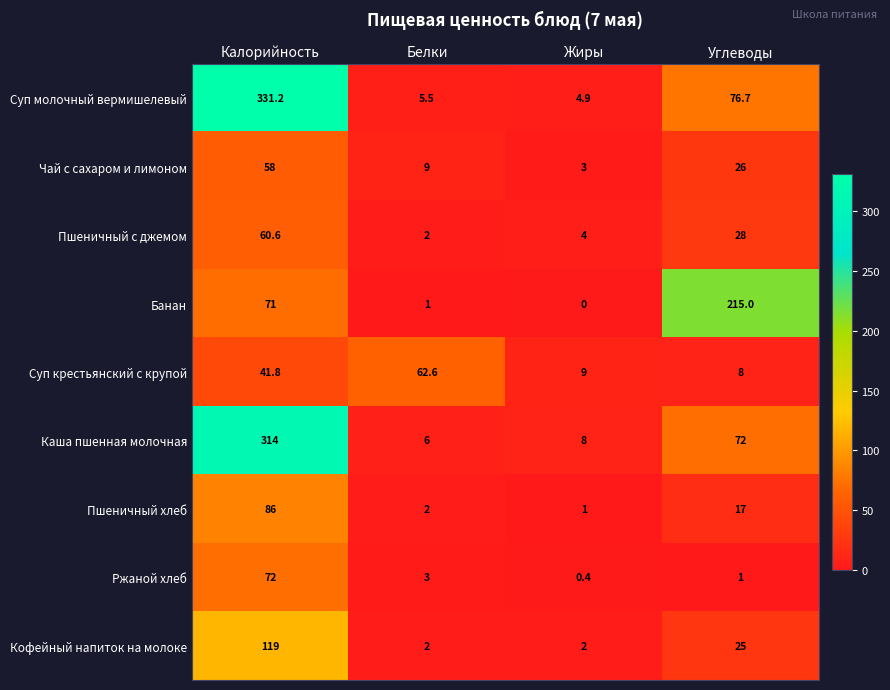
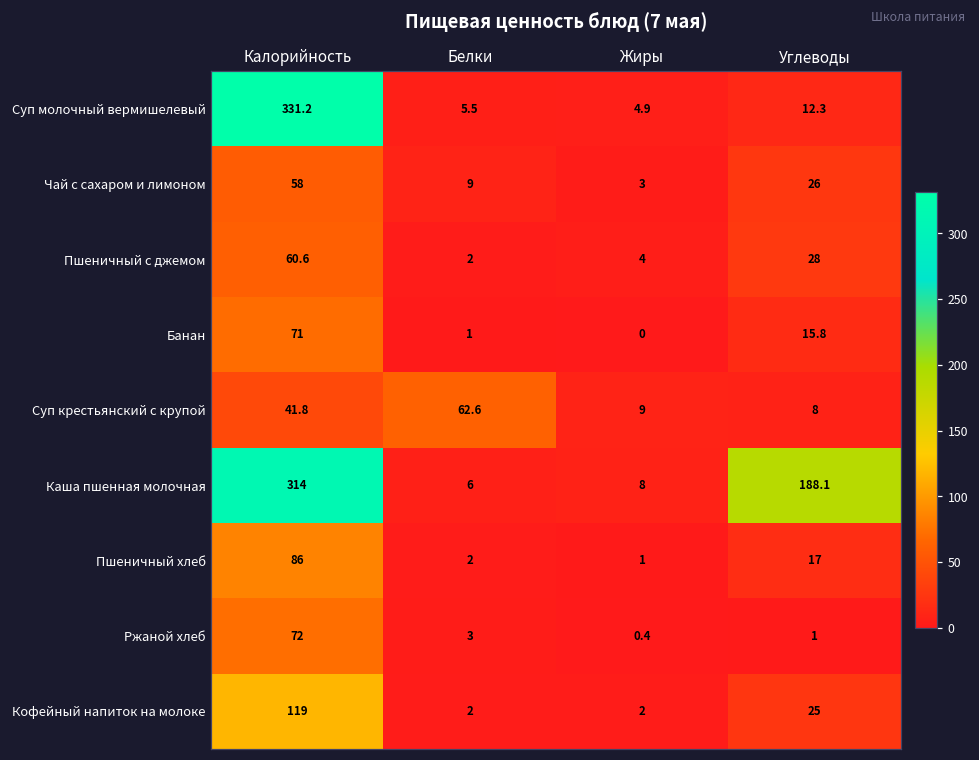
Суп молочный вермишелевый, Углеводы: 76.7 -> 12.3
Банан, Углеводы: 215.0 -> 15.8
Каша пшенная молочная, Углеводы: 72 -> 188.1
